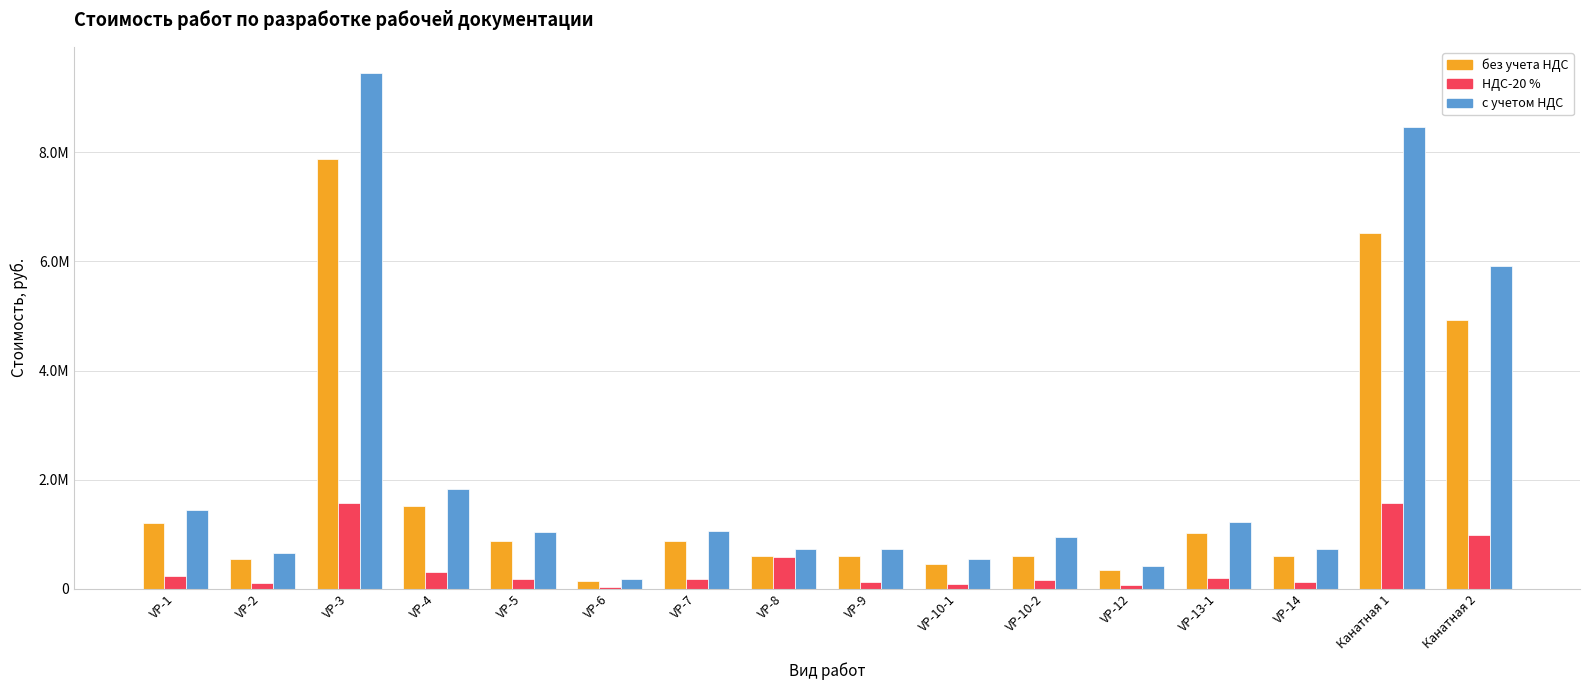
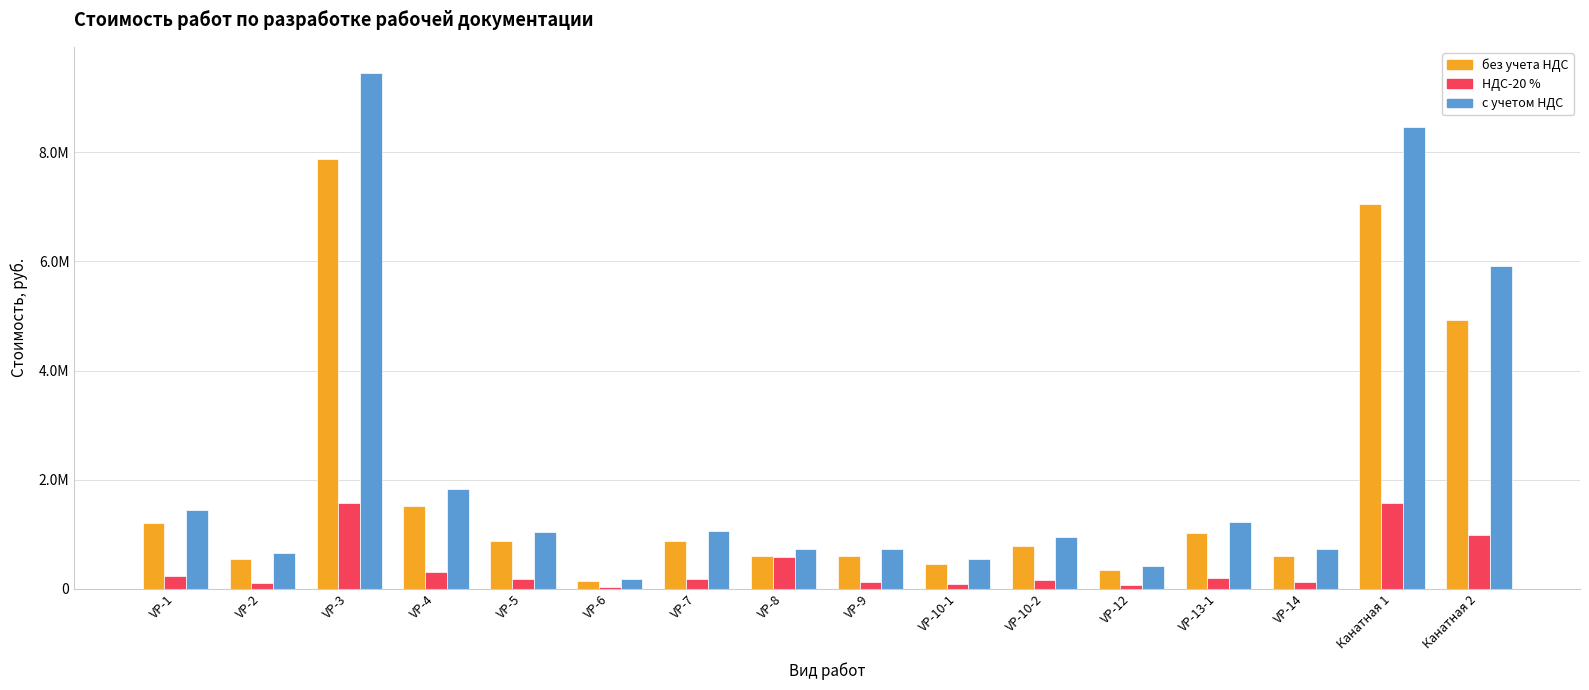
без учета НДС, VР-10-2: 600000 -> 800000
без учета НДС, Канатная 1: 6500000 -> 7100000
